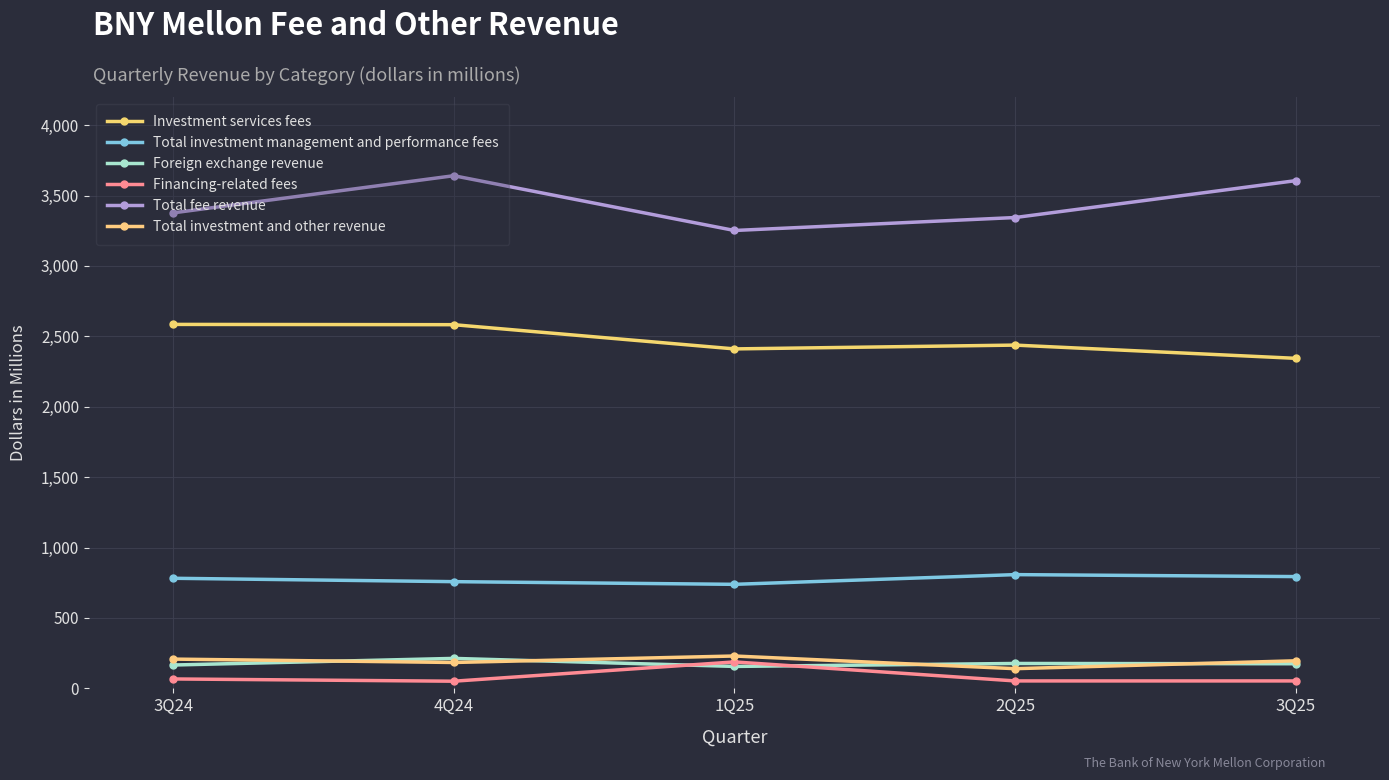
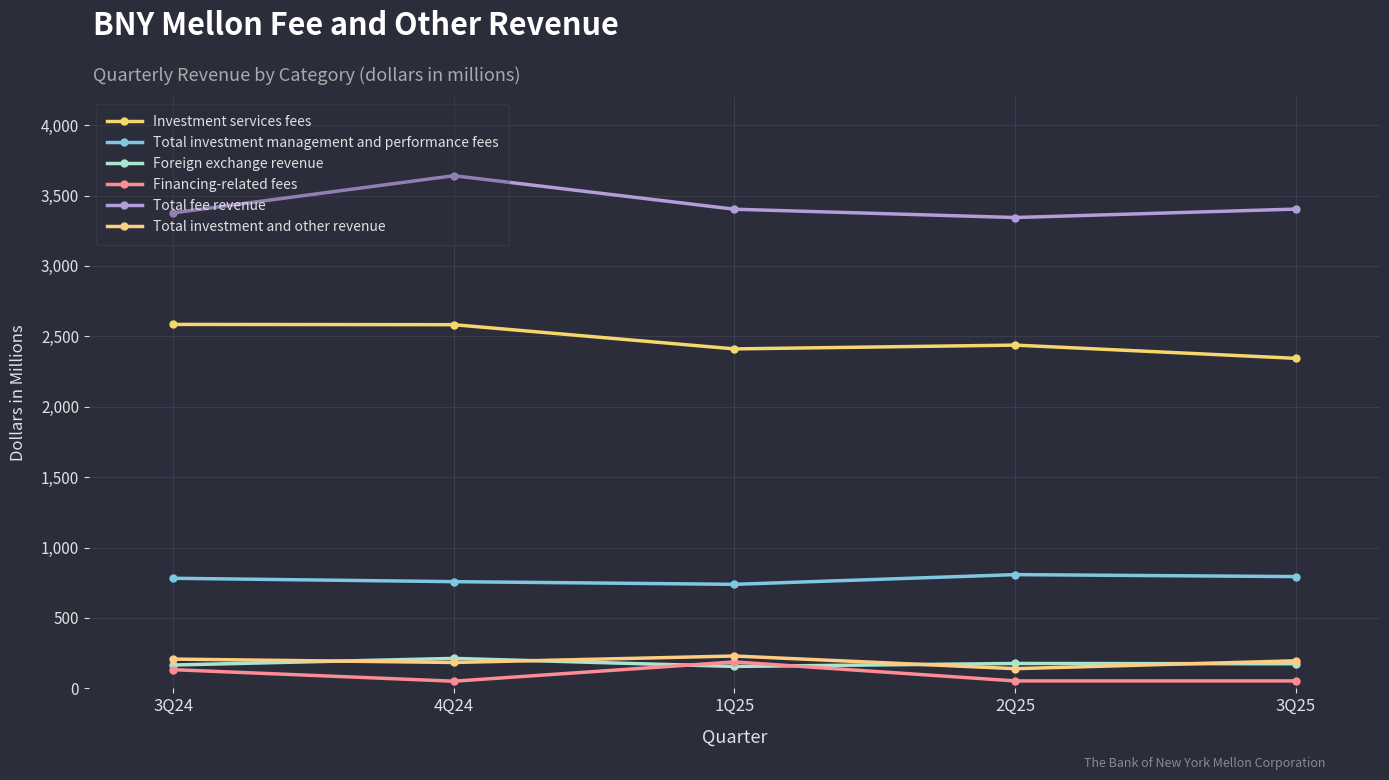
Financing-related fees, 3Q24: 70 -> 130
Total fee revenue, 1Q25: 3,250 -> 3,400
Total fee revenue, 3Q25: 3,610 -> 3,400
